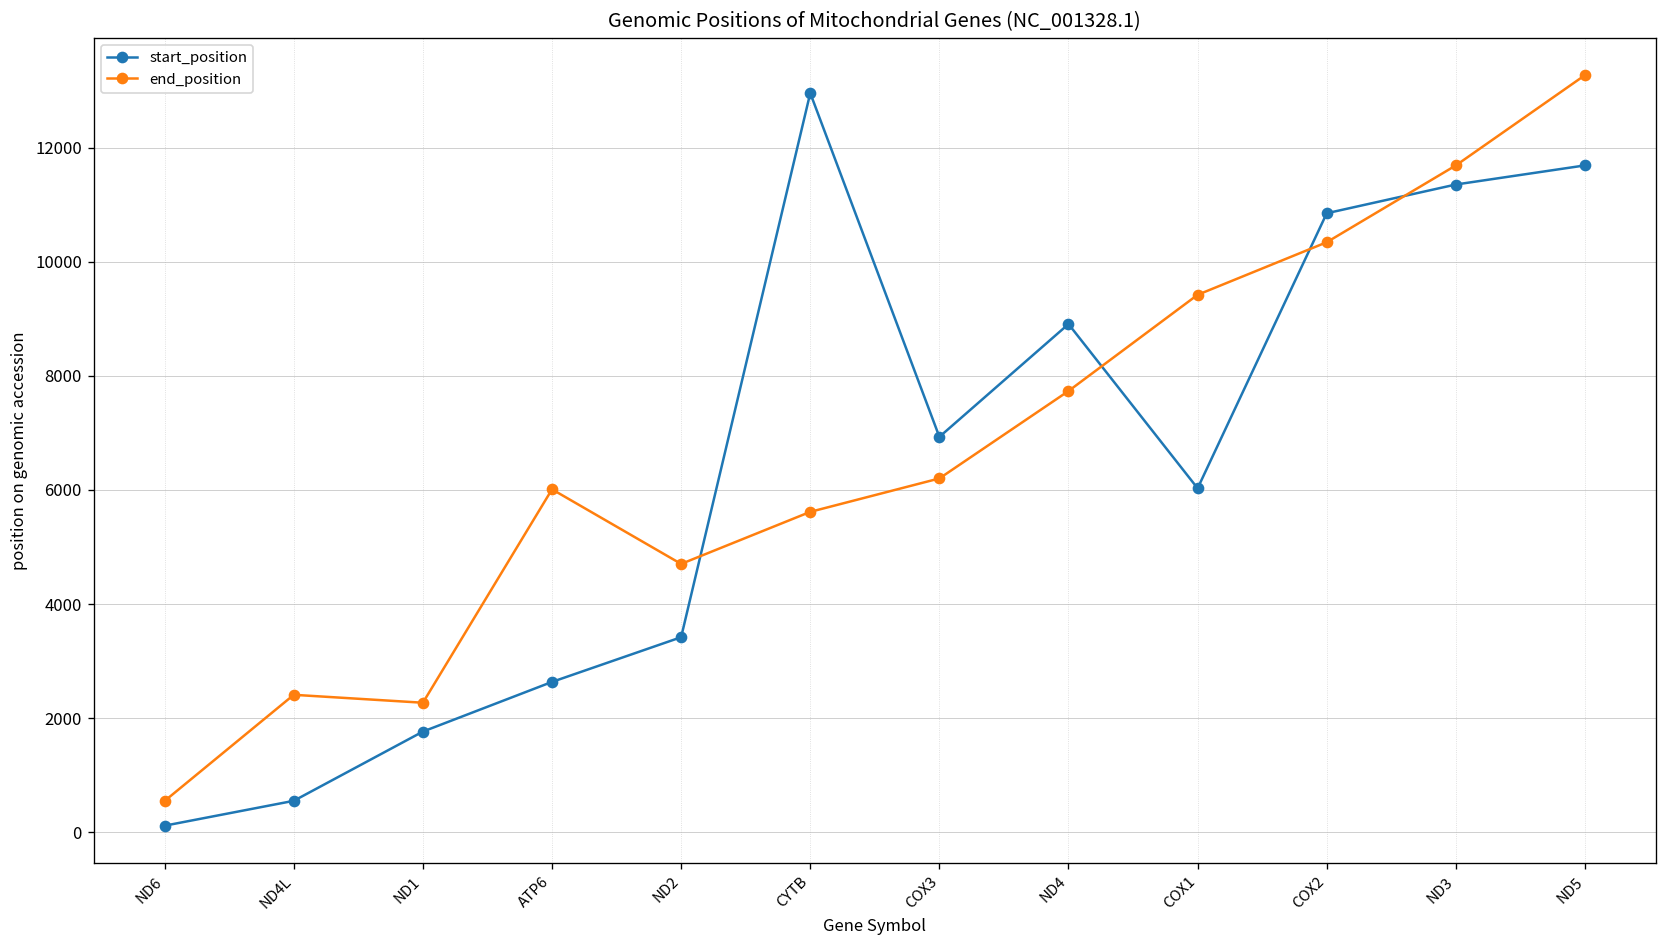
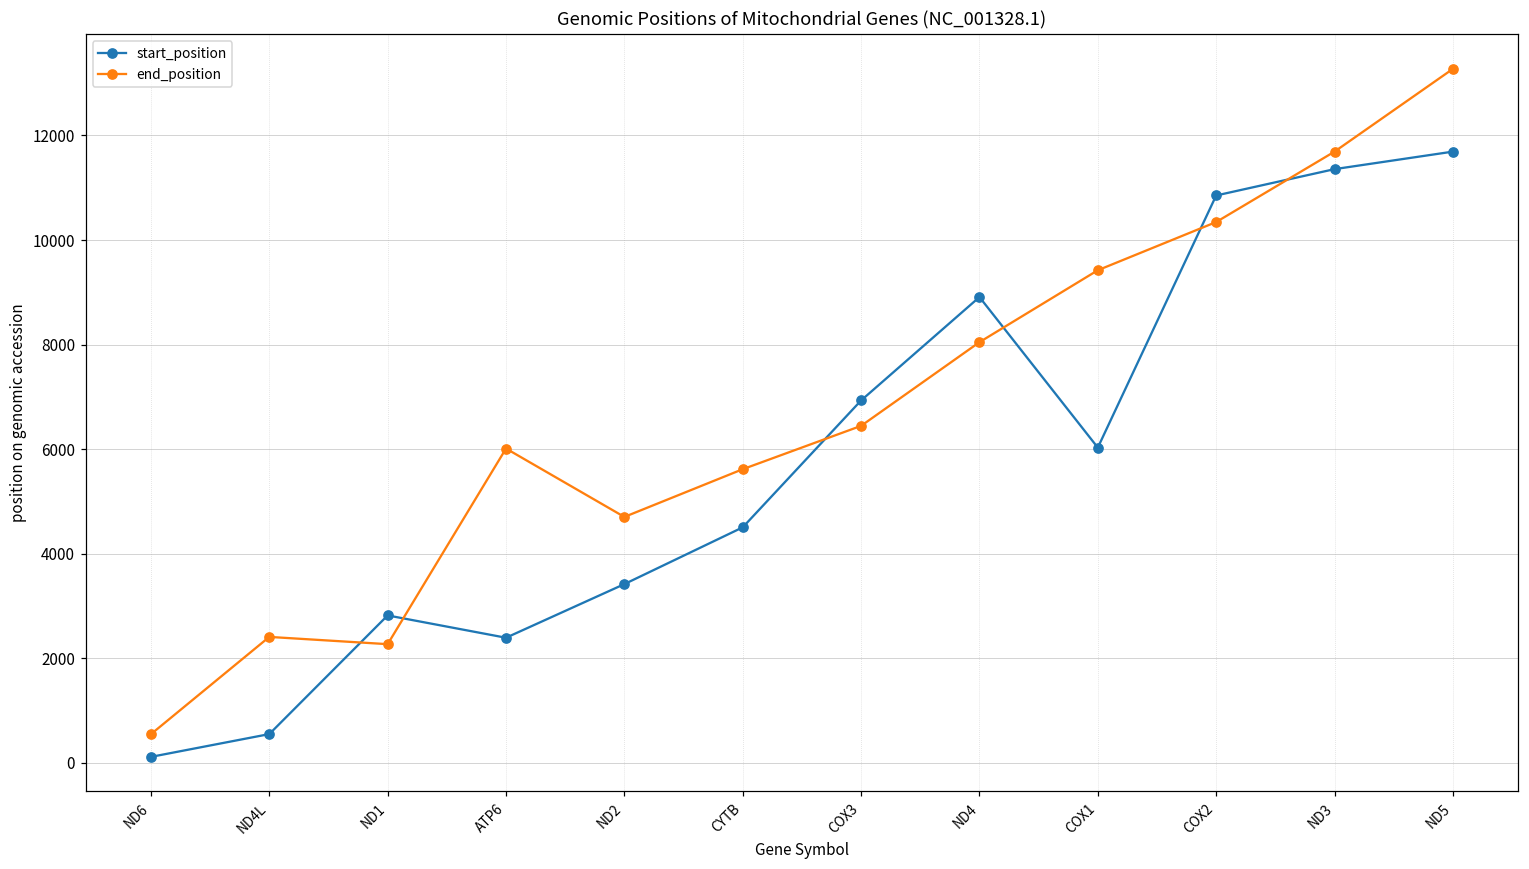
start_position, ND1: 1800 -> 2800
start_position, ATP6: 2600 -> 2400
start_position, CYTB: 13000 -> 4500
end_position, COX3: 6200 -> 6400
end_position, ND4: 7700 -> 8000
